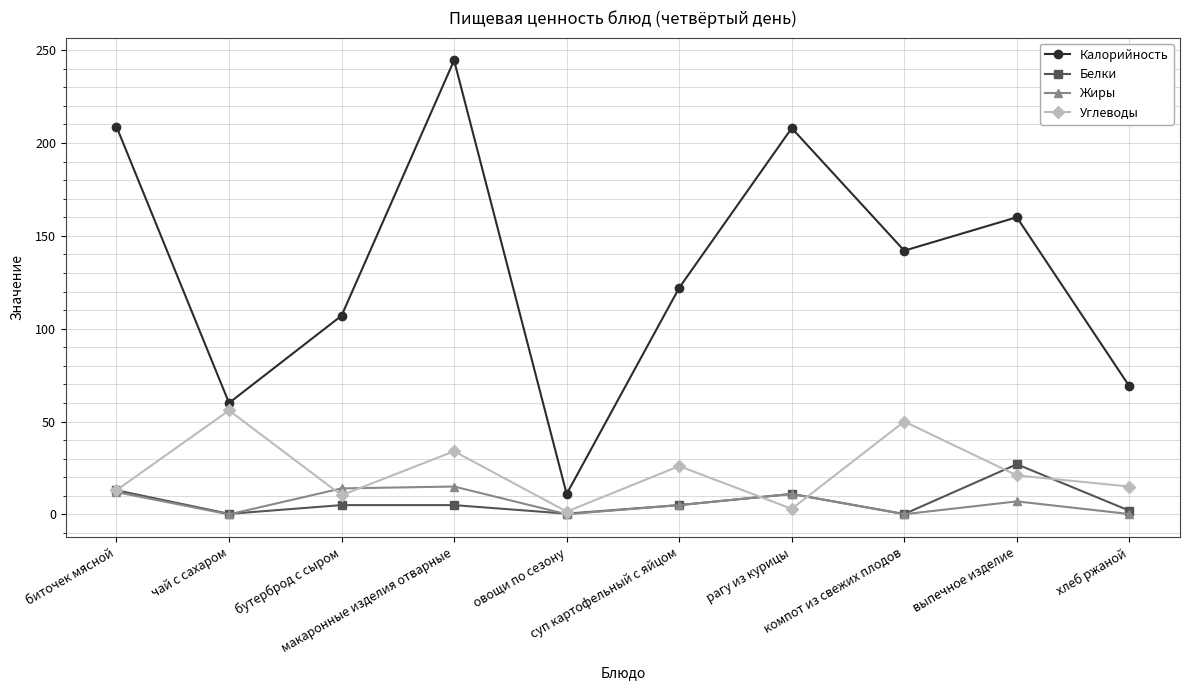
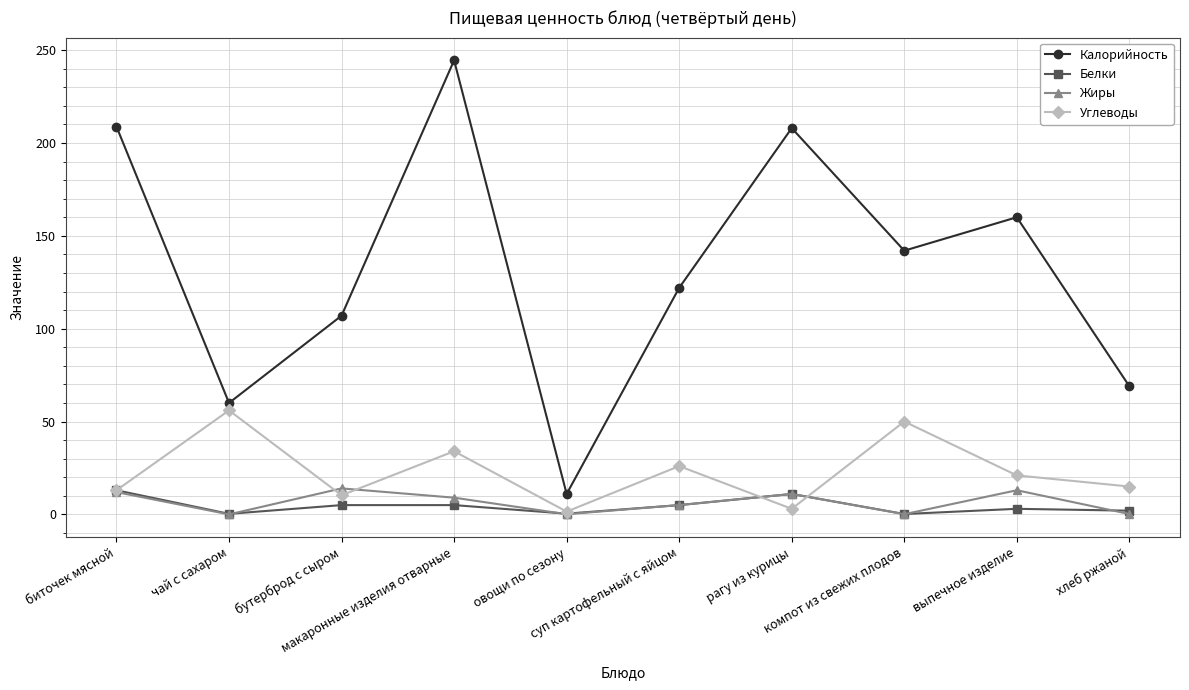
Жиры, макаронные изделия отварные: 15 -> 9
Белки, выпечное изделие: 27 -> 3
Жиры, выпечное изделие: 7 -> 13
